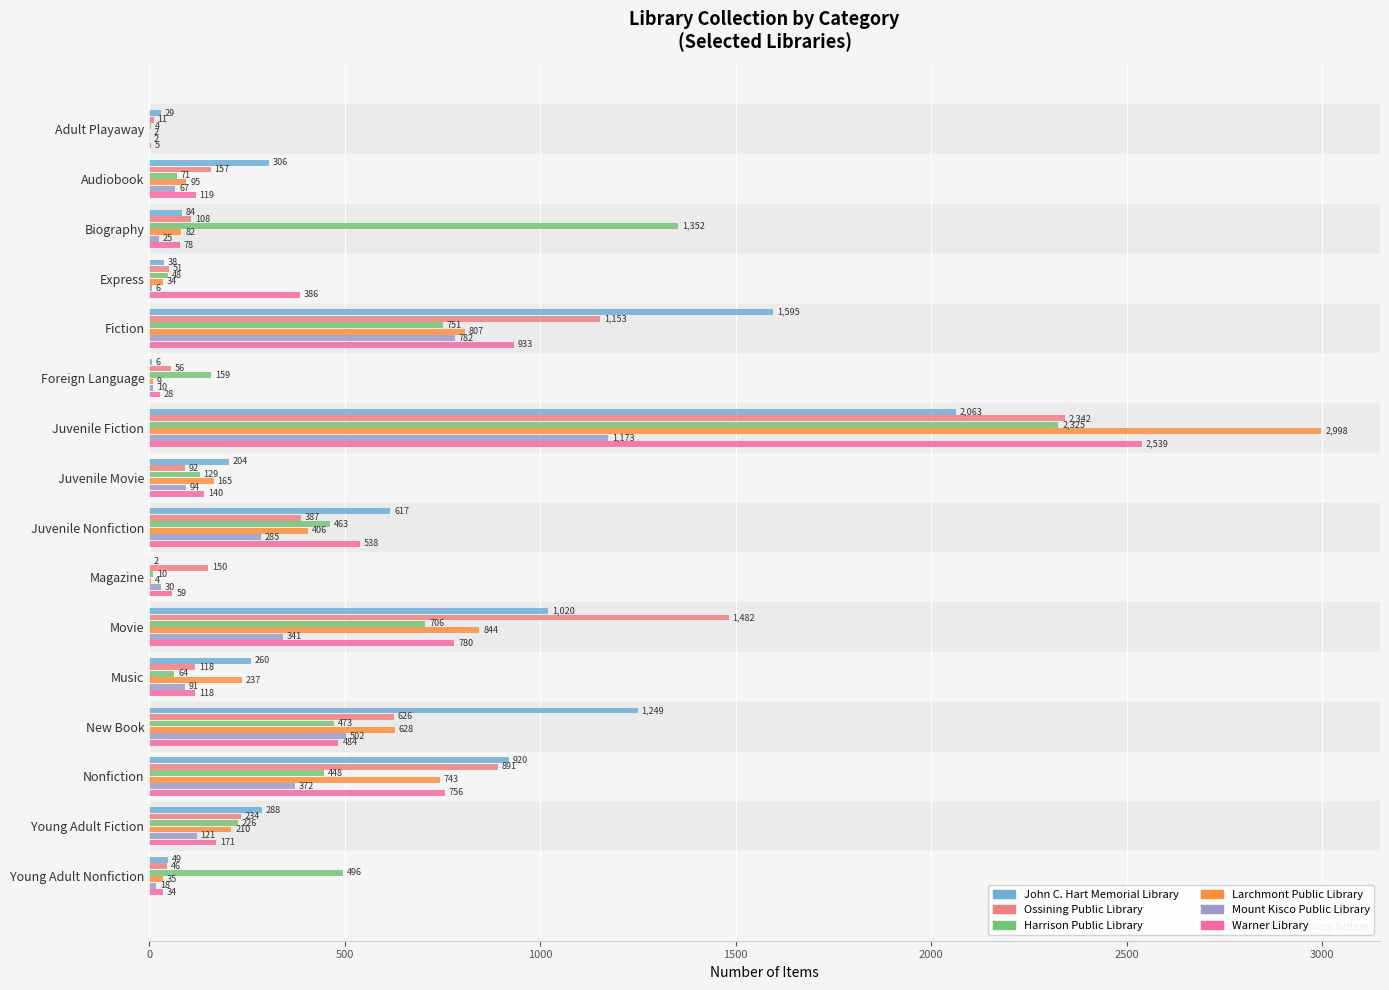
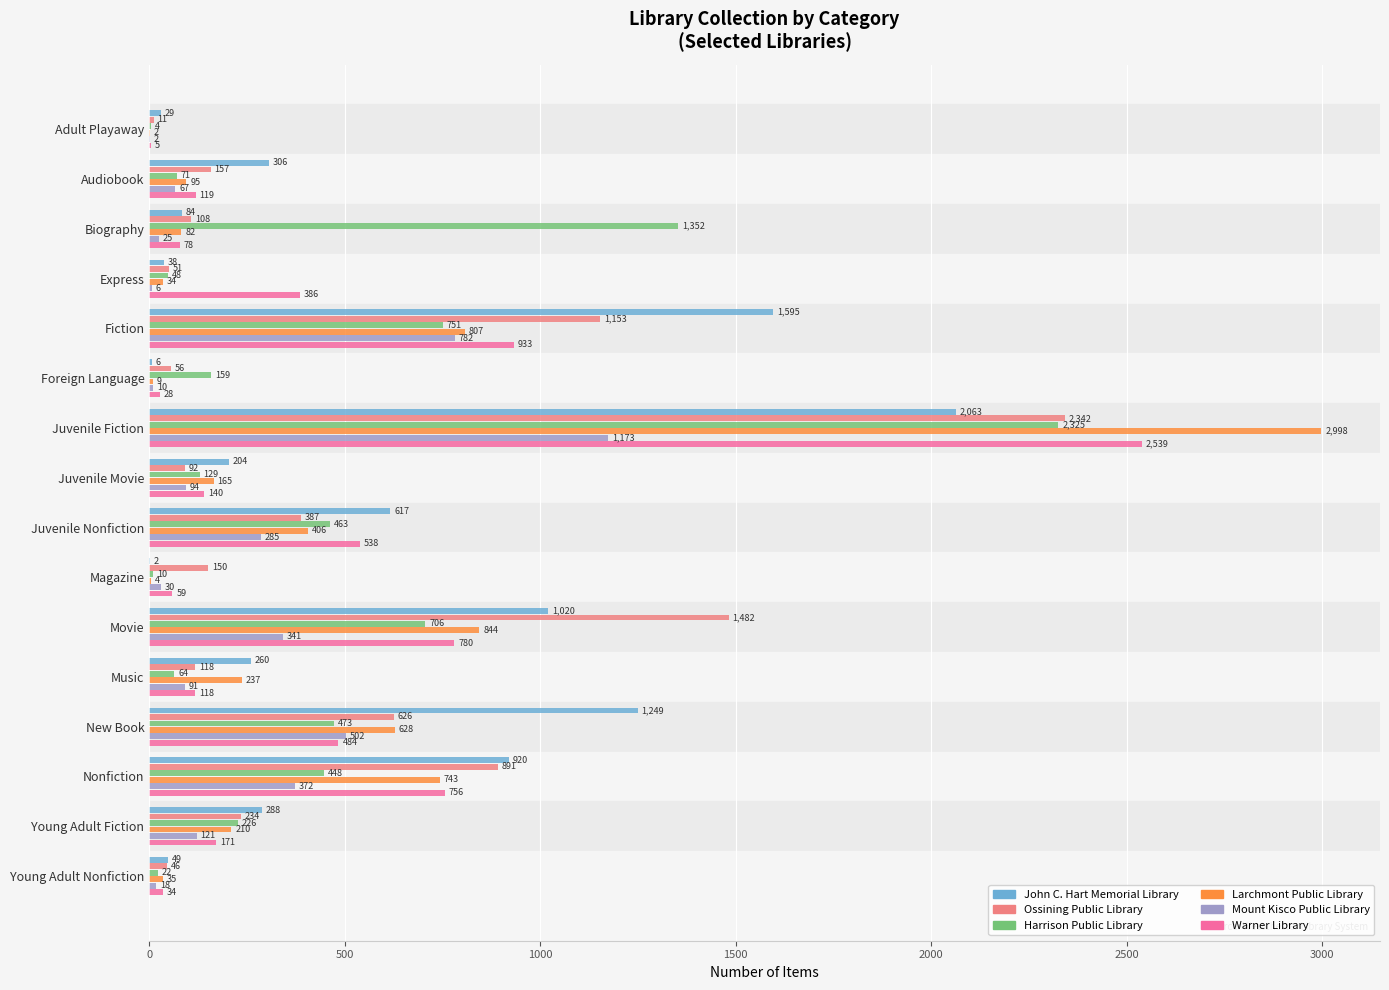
Harrison Public Library, Young Adult Nonfiction: 496 -> 22
